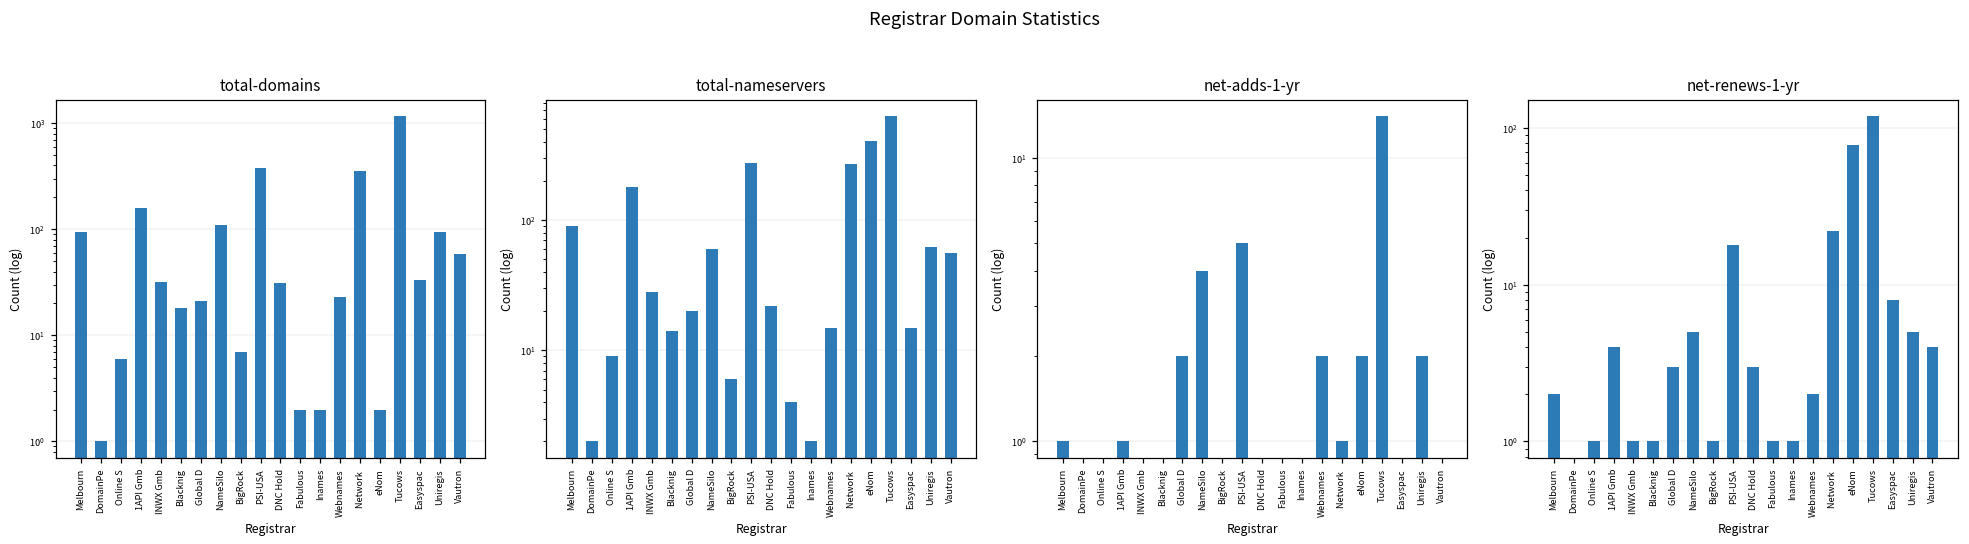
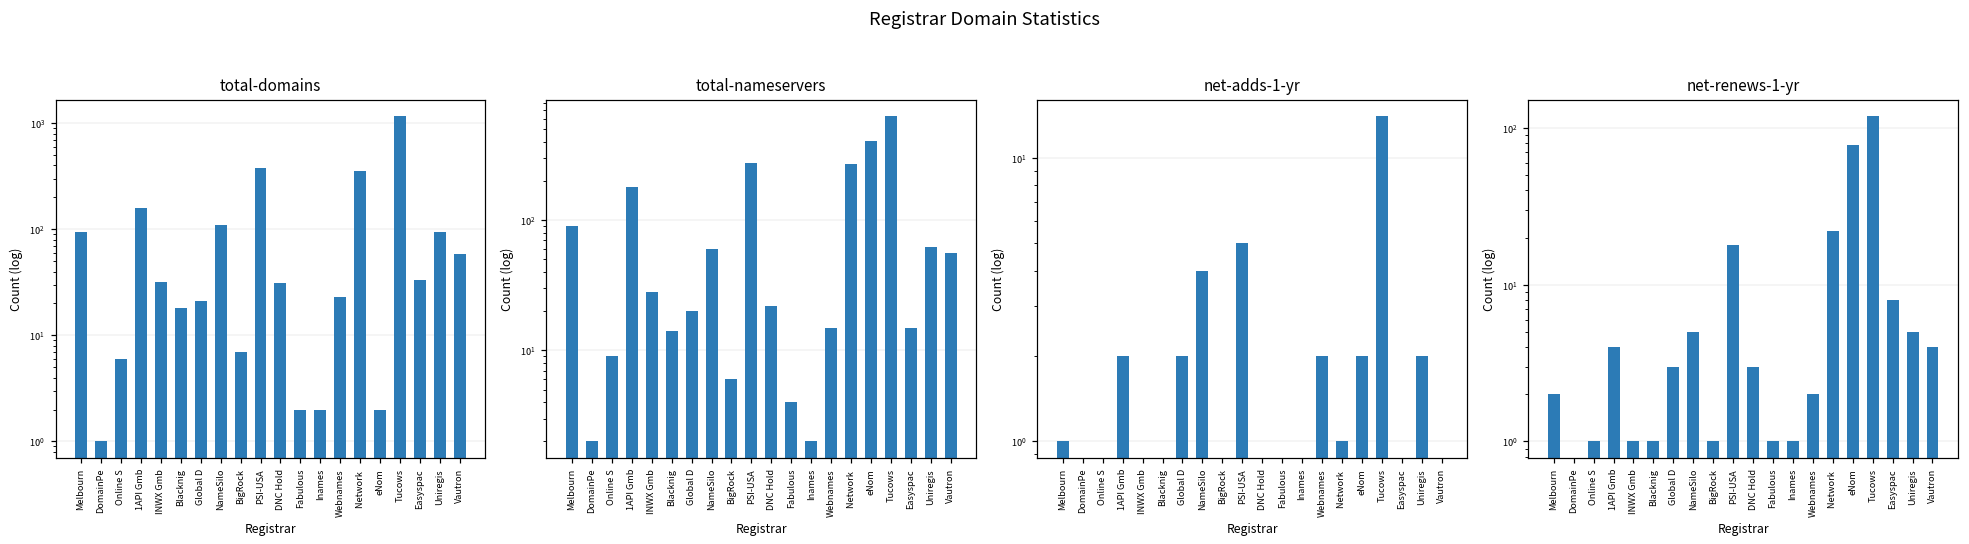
net-adds-1-yr, 1API Gmb: 1 -> 2
